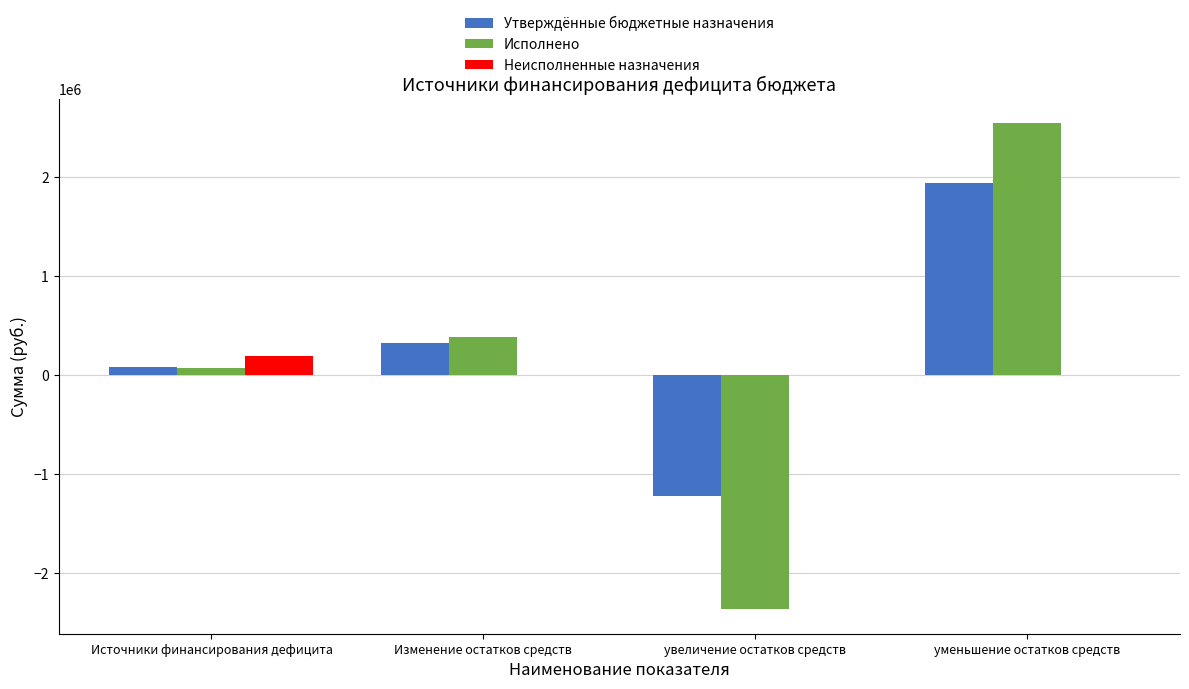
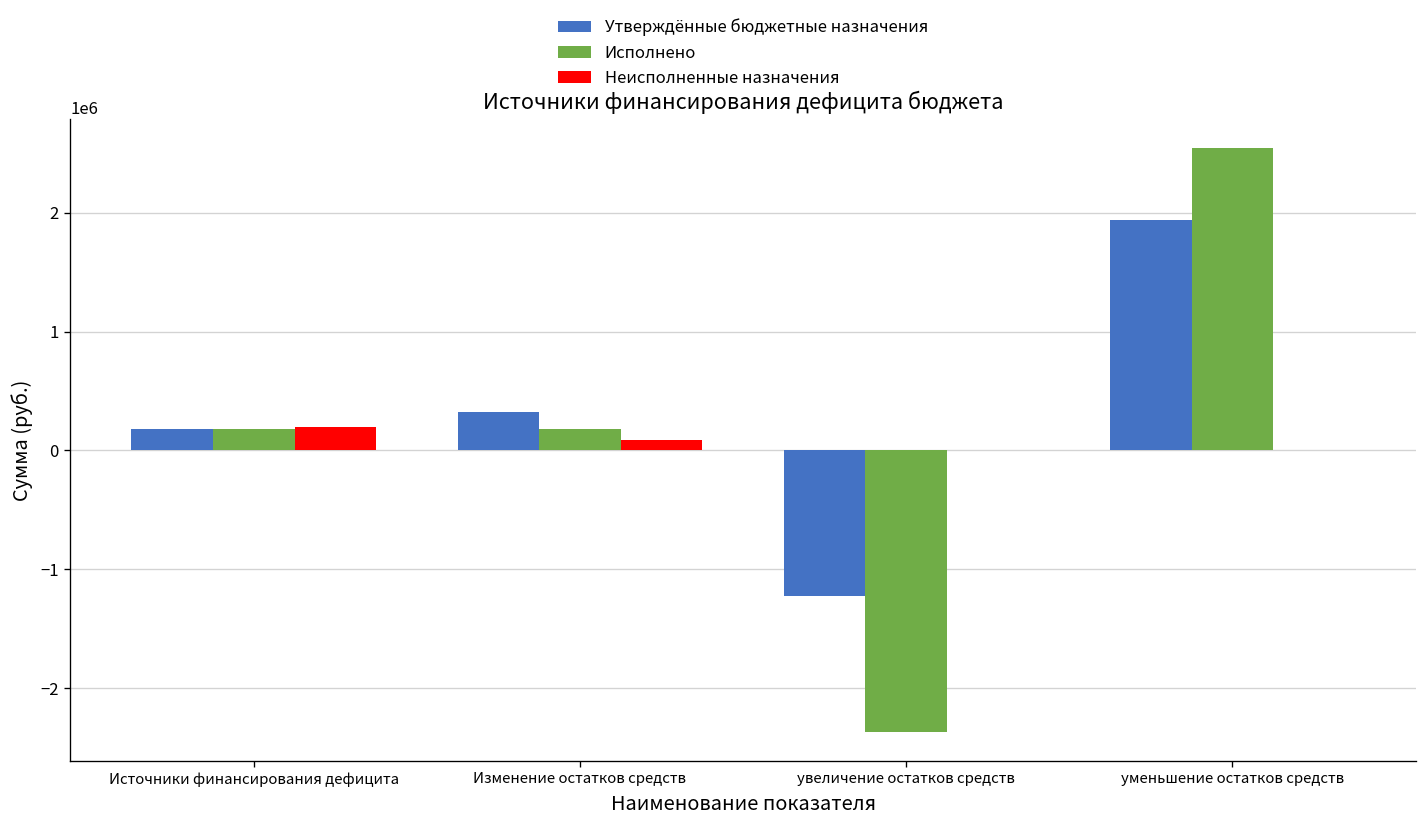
Утверждённые бюджетные назначения, Источники финансирования дефицита: 100000 -> 200000
Исполнено, Источники финансирования дефицита: 100000 -> 200000
Исполнено, Изменение остатков средств: 400000 -> 200000
Неисполненные назначения, Изменение остатков средств: 0 -> 100000
